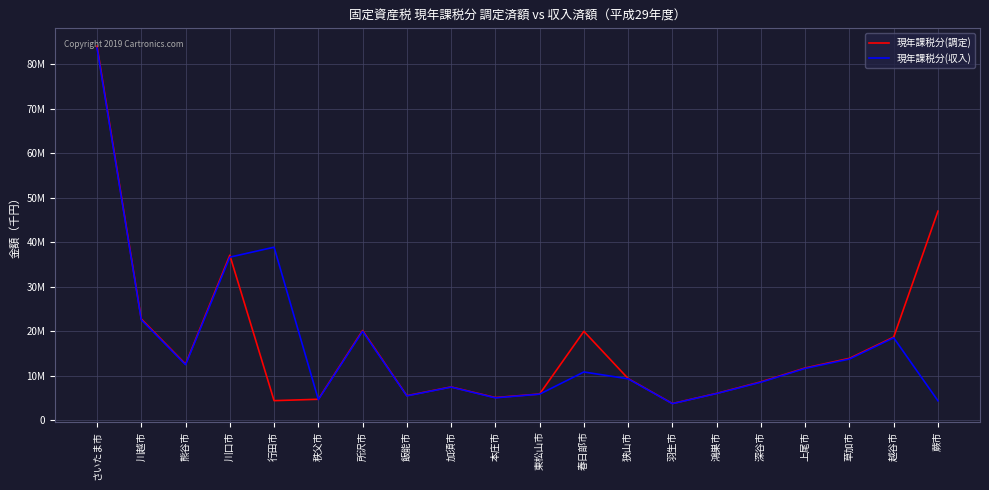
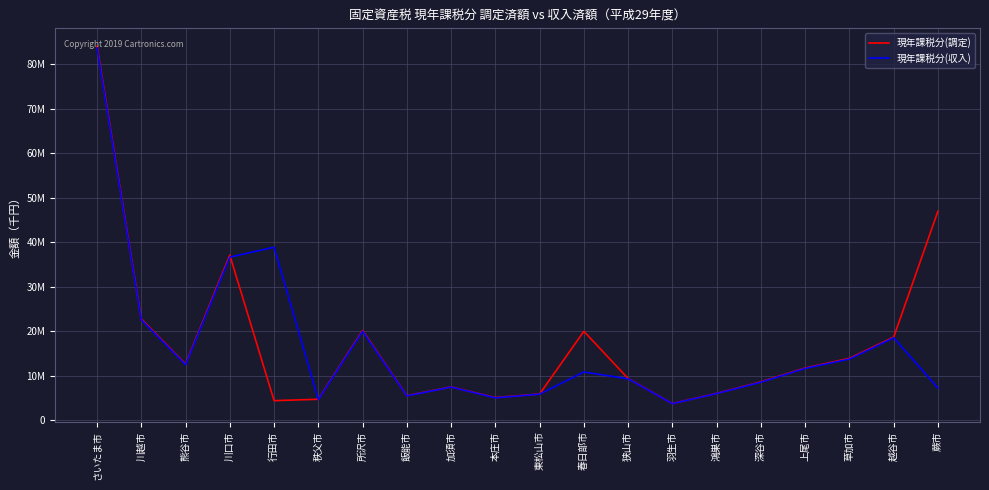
現年課税分(収入), 蕨市: 4000000 -> 7000000
